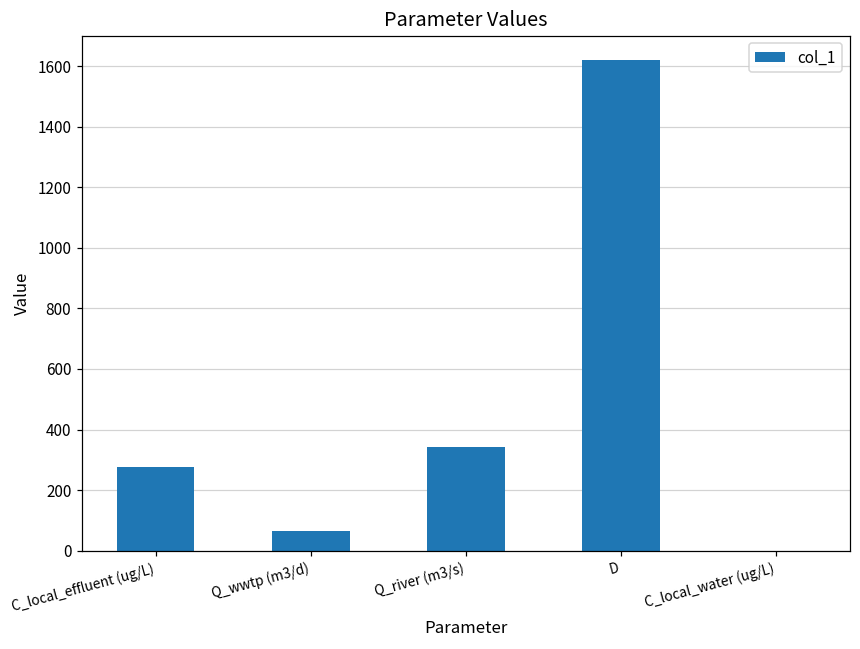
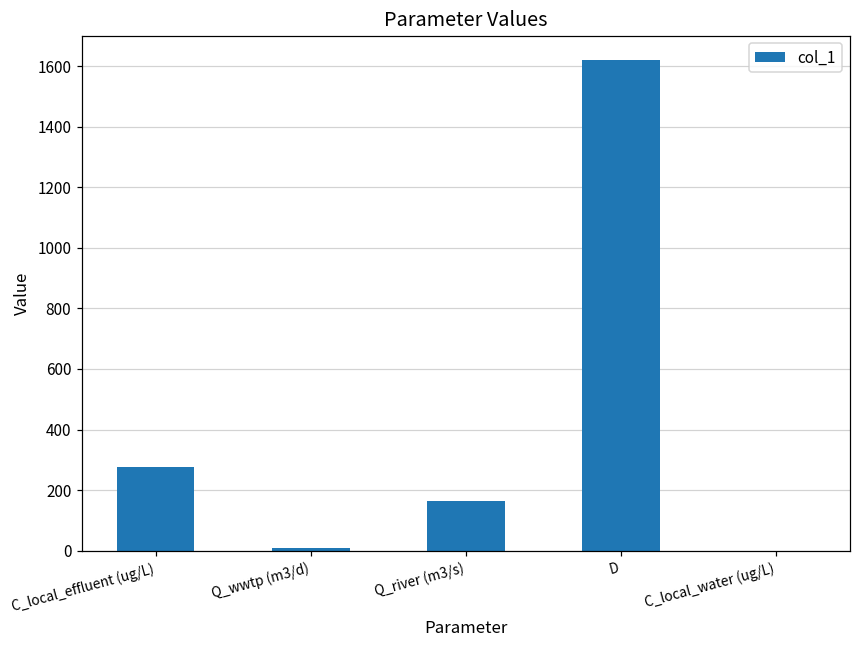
Q_wwtp (m3/d): 60 -> 10
Q_river (m3/s): 340 -> 160
